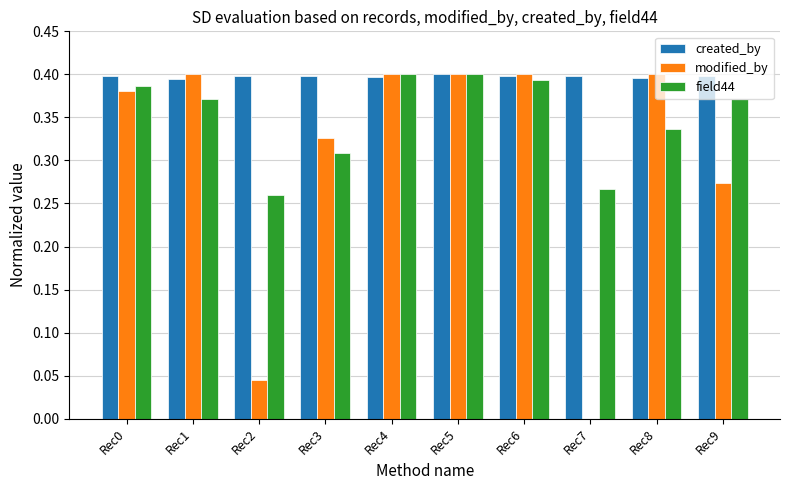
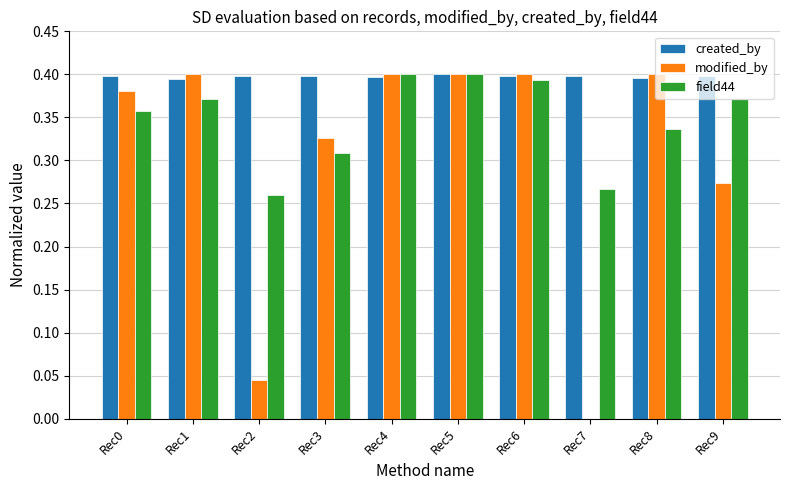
field44, Rec0: 0.39 -> 0.36
